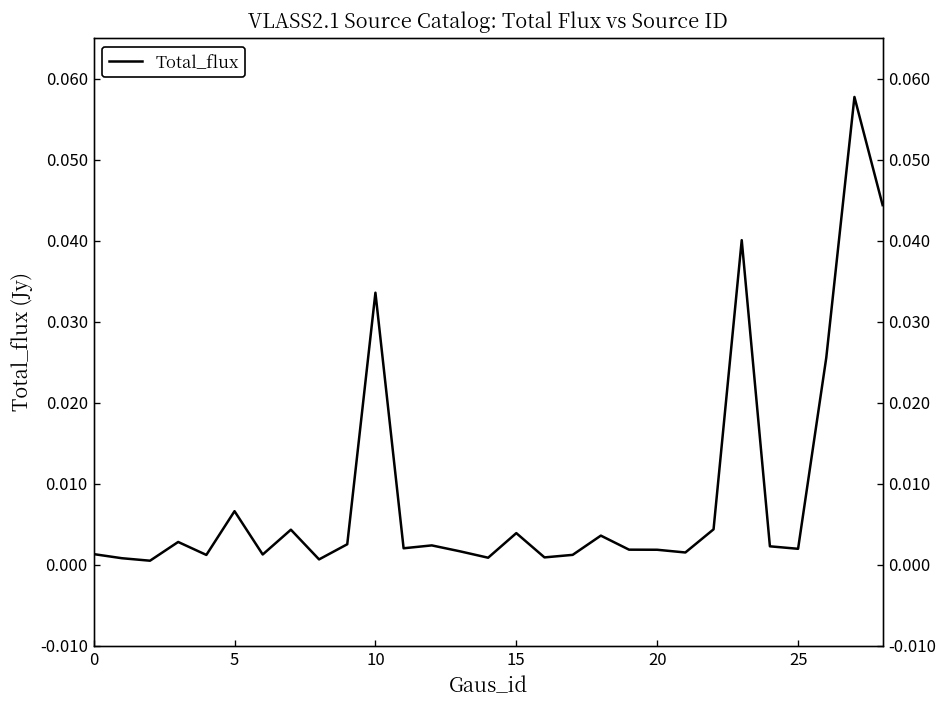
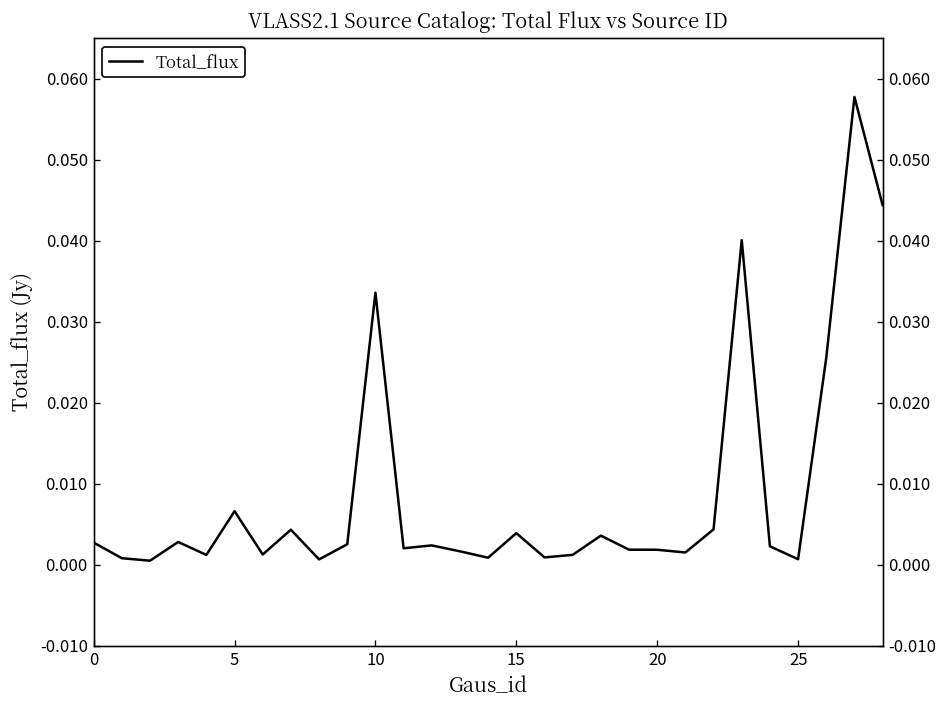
0: 0.001 -> 0.003
25: 0.002 -> 0.001
